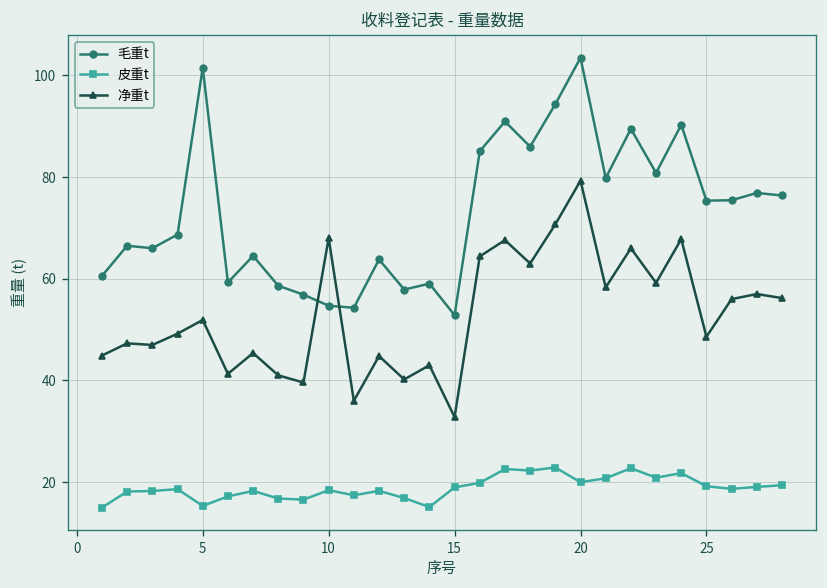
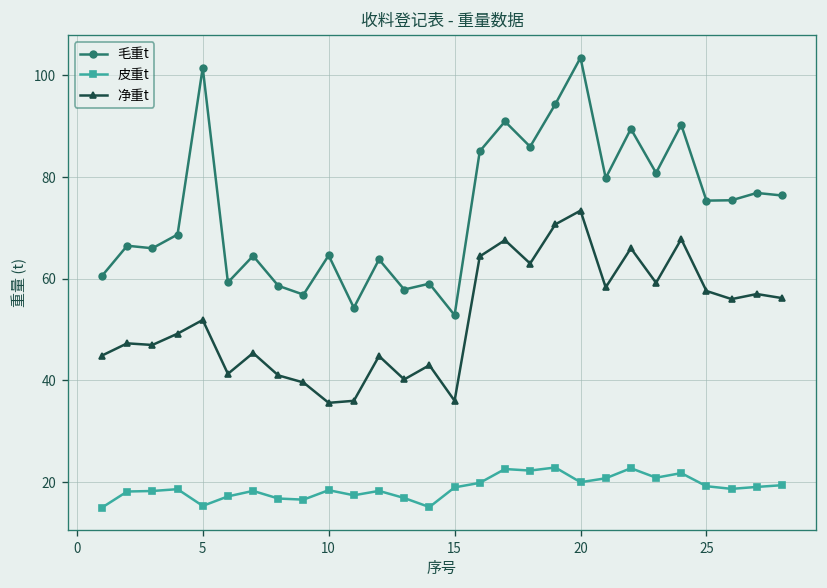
毛重t, 10: 55 -> 65
净重t, 10: 68 -> 36
净重t, 15: 33 -> 36
净重t, 20: 79 -> 73
净重t, 25: 49 -> 58
